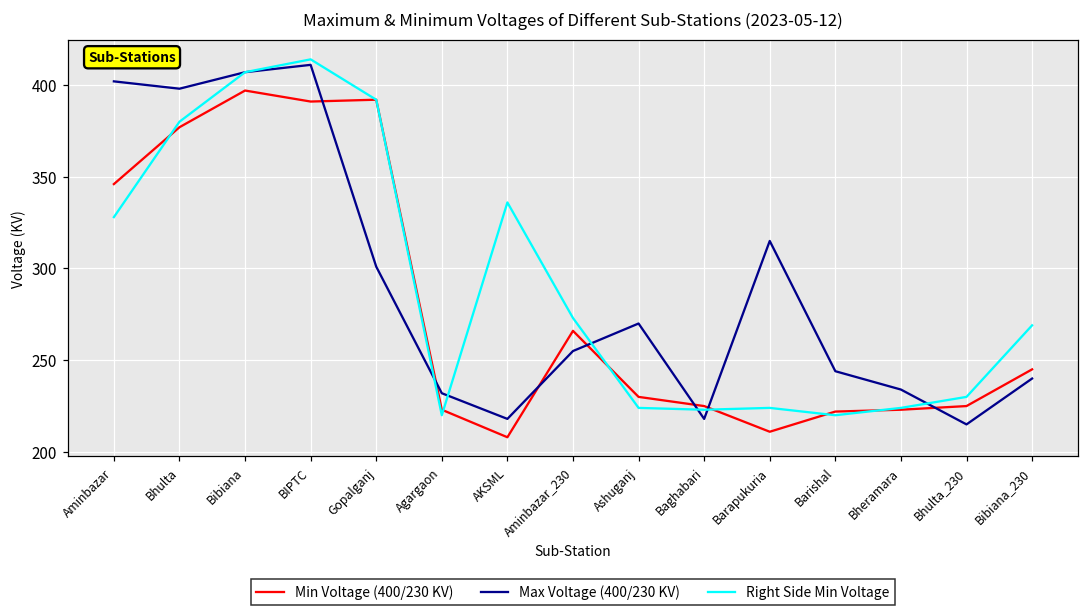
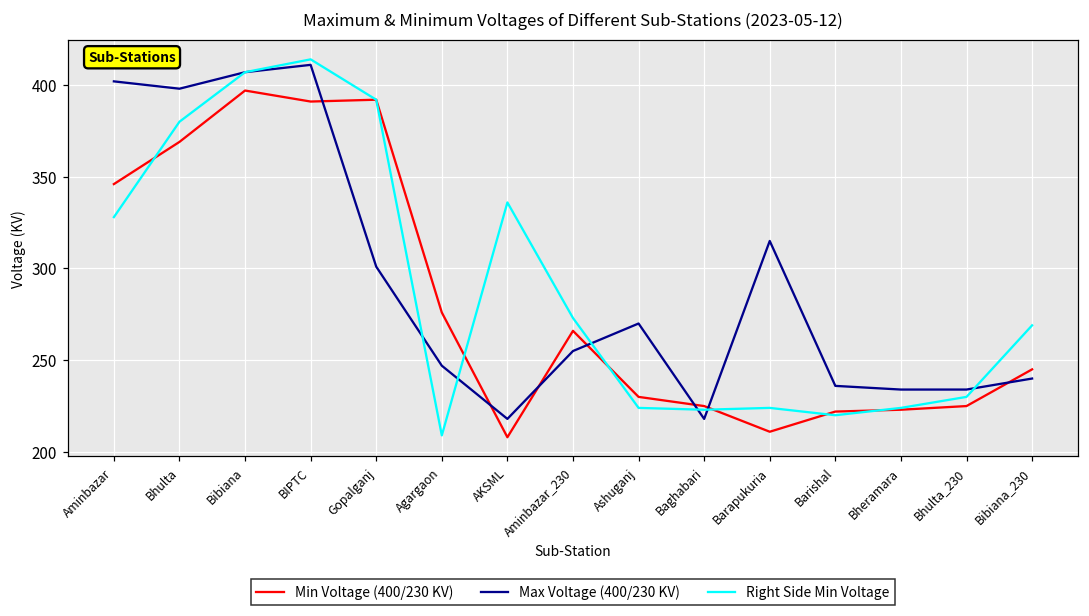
Min Voltage (400/230 KV), Bhulta: 377 -> 369
Min Voltage (400/230 KV), Agargaon: 223 -> 276
Max Voltage (400/230 KV), Agargaon: 232 -> 247
Right Side Min Voltage, Agargaon: 220 -> 209
Max Voltage (400/230 KV), Barishal: 244 -> 236
Max Voltage (400/230 KV), Bhulta_230: 215 -> 234
